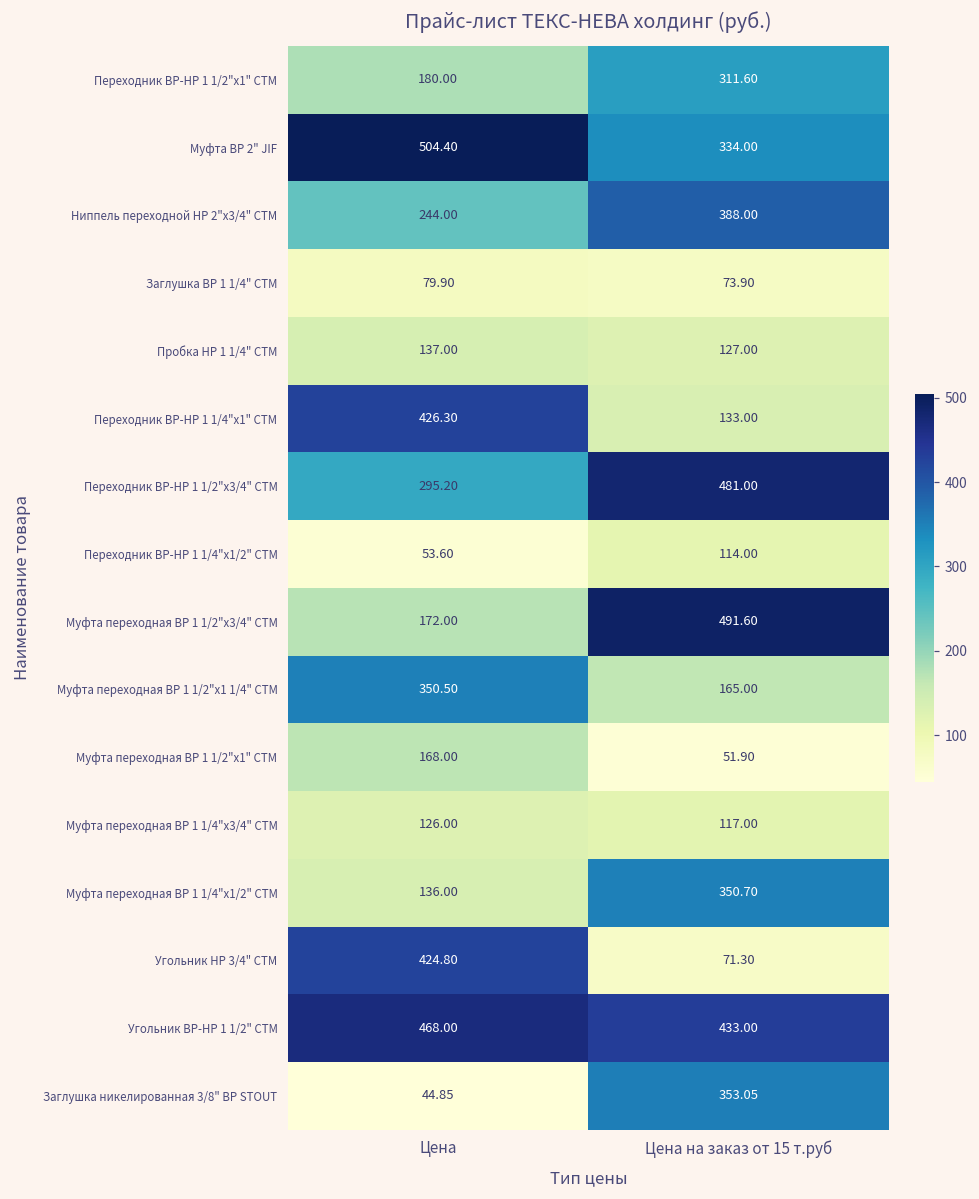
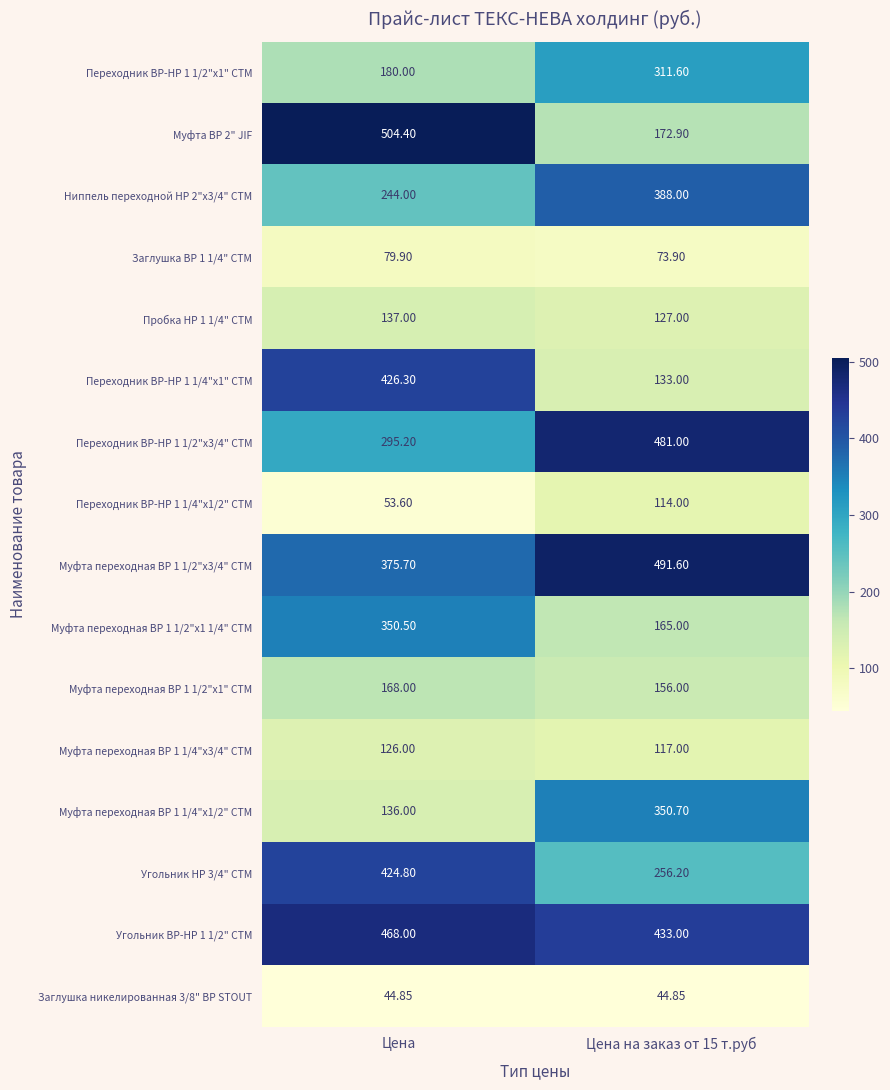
Муфта ВР 2" JIF, Цена на заказ от 15 т.руб: 334.00 -> 172.90
Муфта переходная ВР 1 1/2"x3/4" СТМ, Цена: 172.00 -> 375.70
Муфта переходная ВР 1 1/2"x1" СТМ, Цена на заказ от 15 т.руб: 51.90 -> 156.00
Угольник НР 3/4" СТМ, Цена на заказ от 15 т.руб: 71.30 -> 256.20
Заглушка никелированная 3/8" ВР STOUT, Цена на заказ от 15 т.руб: 353.05 -> 44.85
